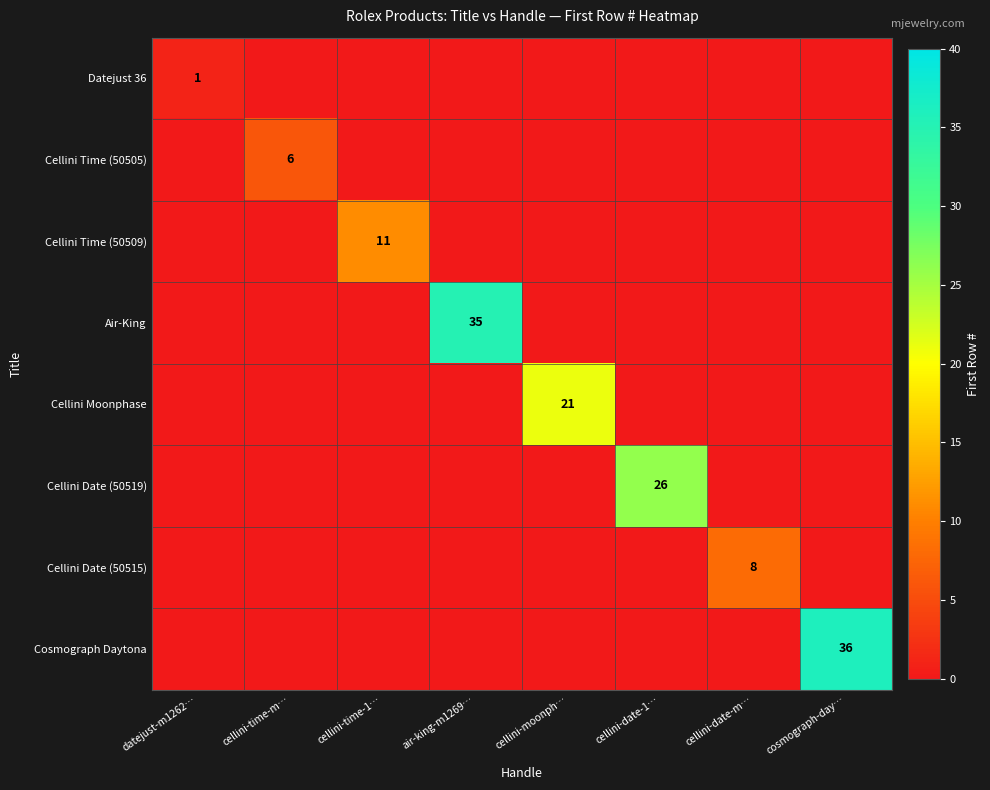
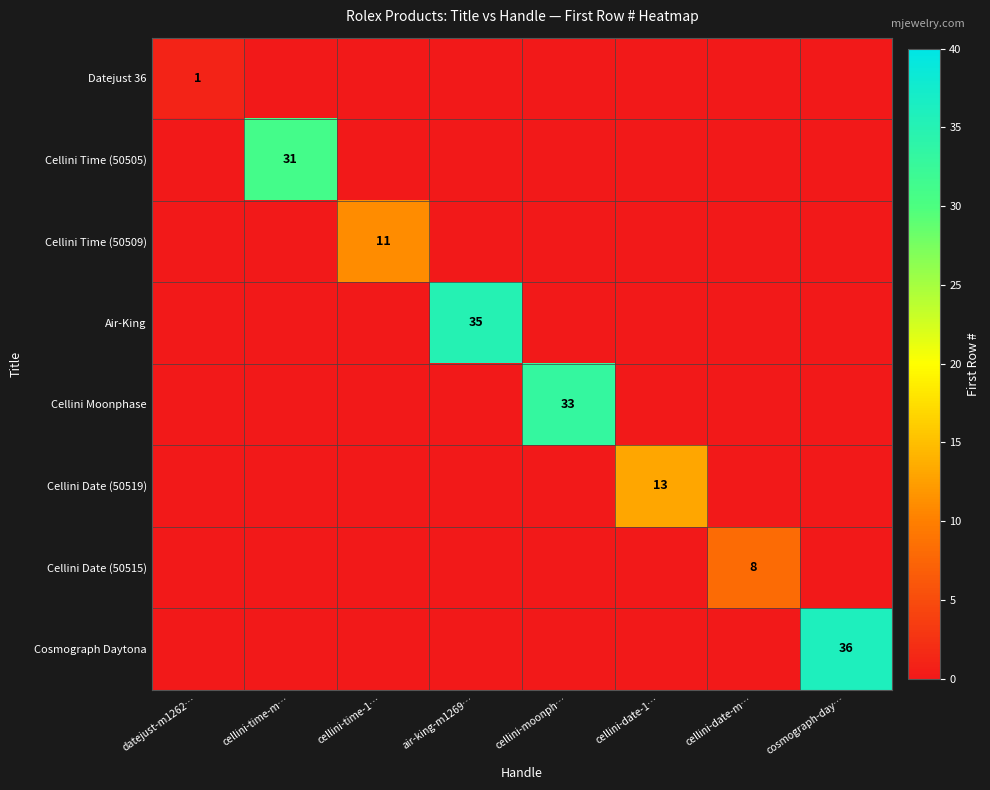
Cellini Time (50505), cellini-time-m…: 6 -> 31
Cellini Moonphase, cellini-moonph…: 21 -> 33
Cellini Date (50519), cellini-date-1…: 26 -> 13
